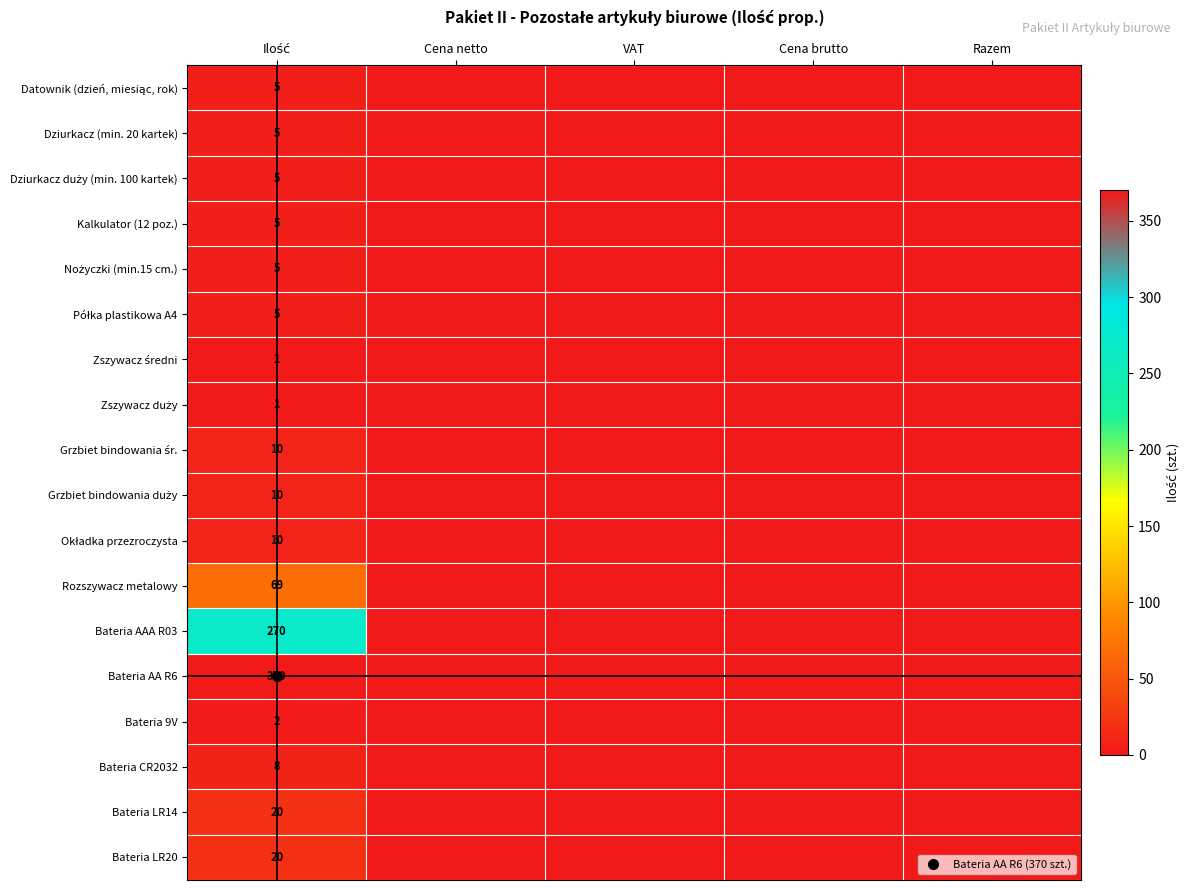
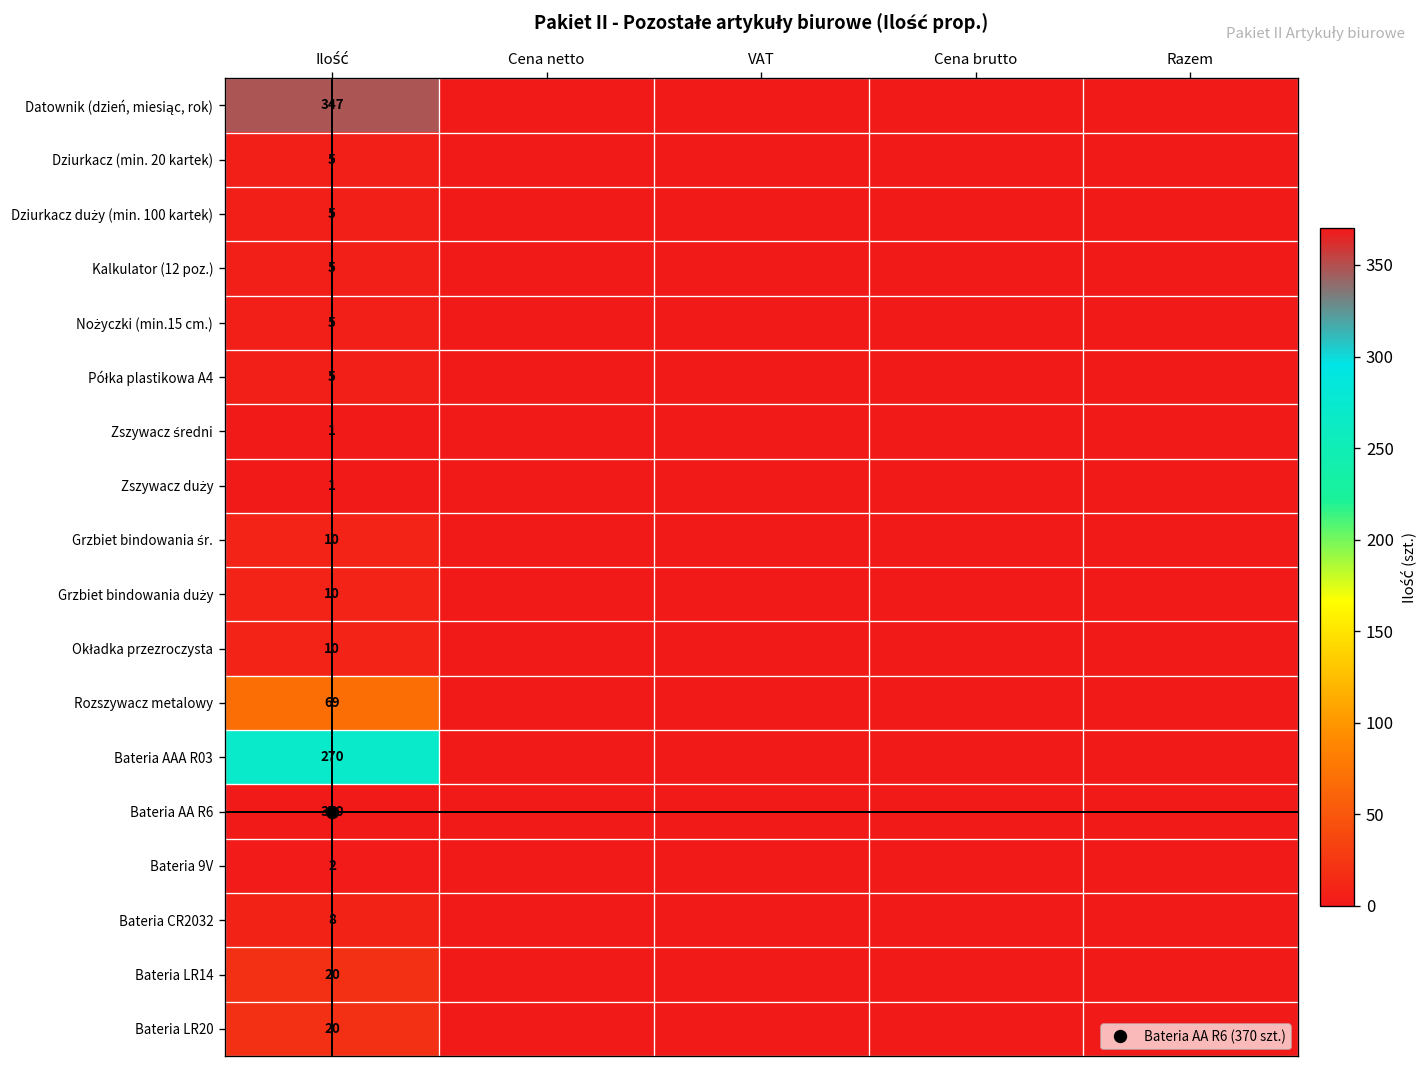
Datownik (dzień, miesiąc, rok), Ilość: 5 -> 347
